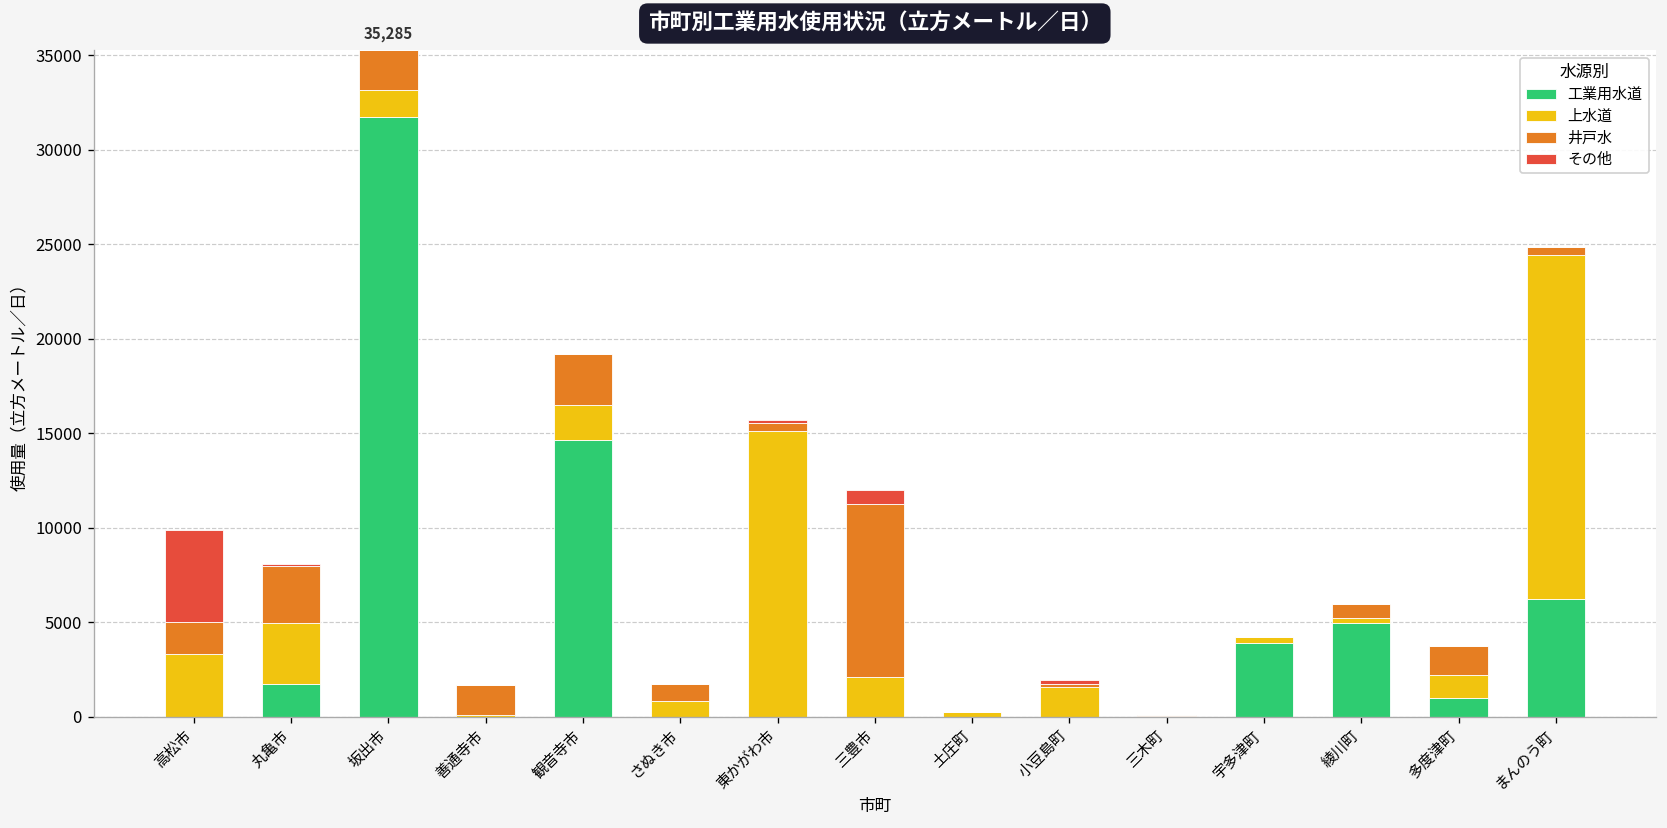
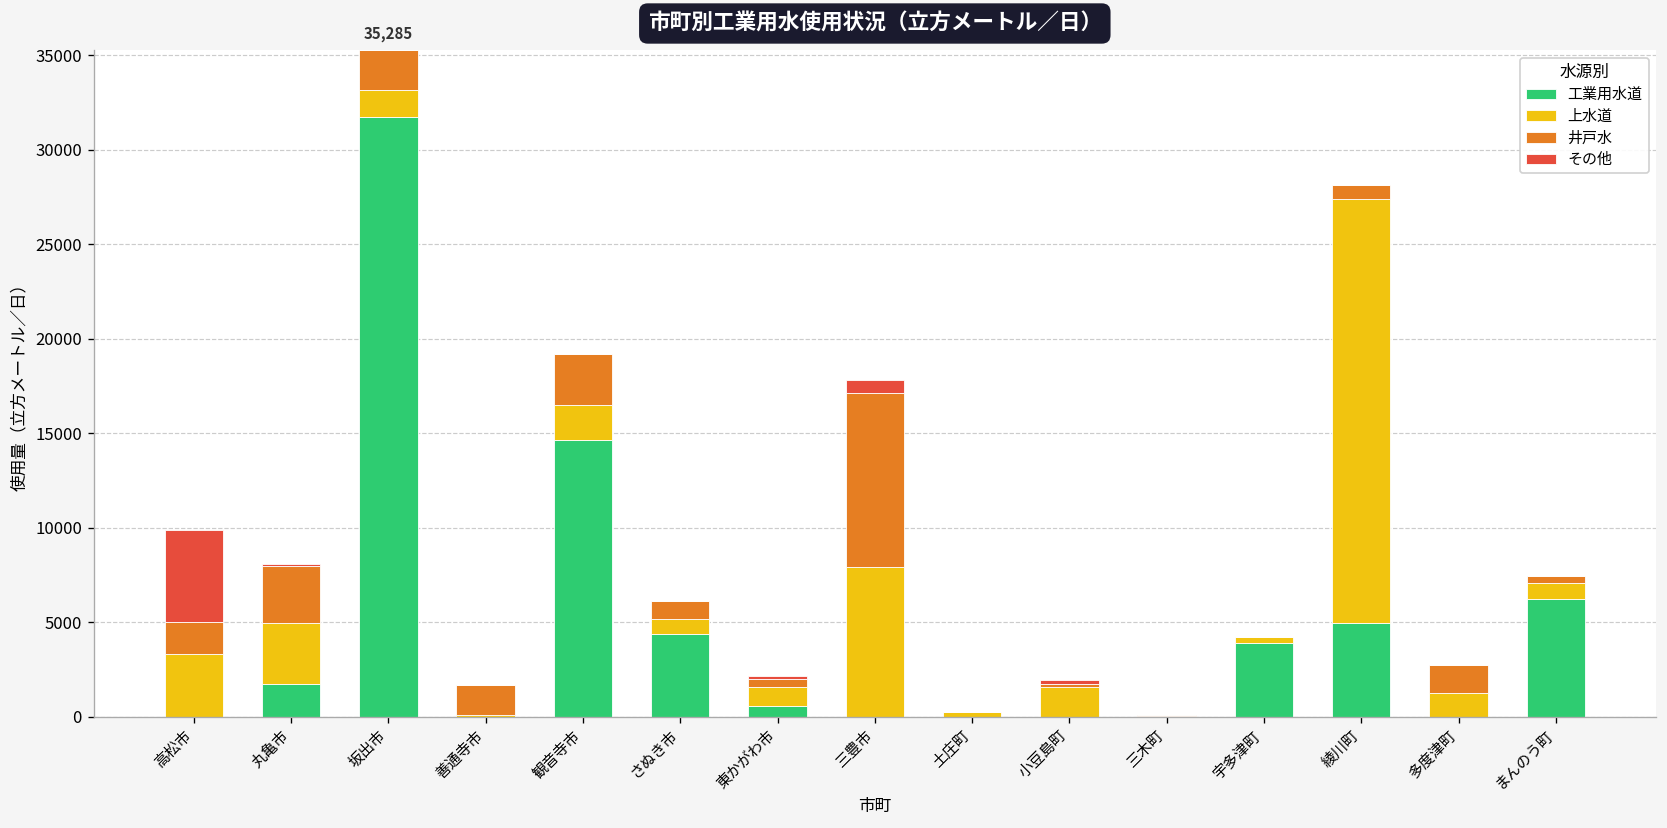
工業用水道, さぬき市: 0 -> 4400
工業用水道, 東かがわ市: 0 -> 600
上水道, 東かがわ市: 15100 -> 1000
上水道, 三豊市: 2100 -> 7900
上水道, 綾川町: 300 -> 22500
工業用水道, 多度津町: 1000 -> 0
上水道, まんのう町: 18200 -> 900
